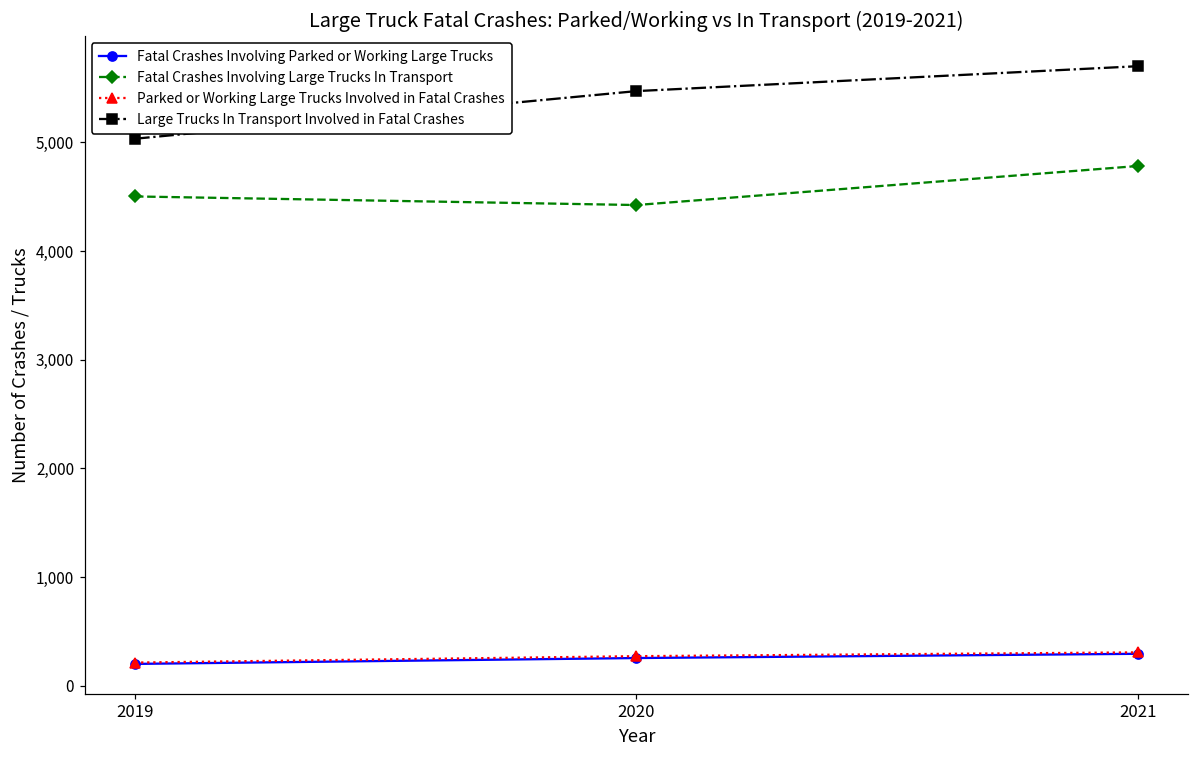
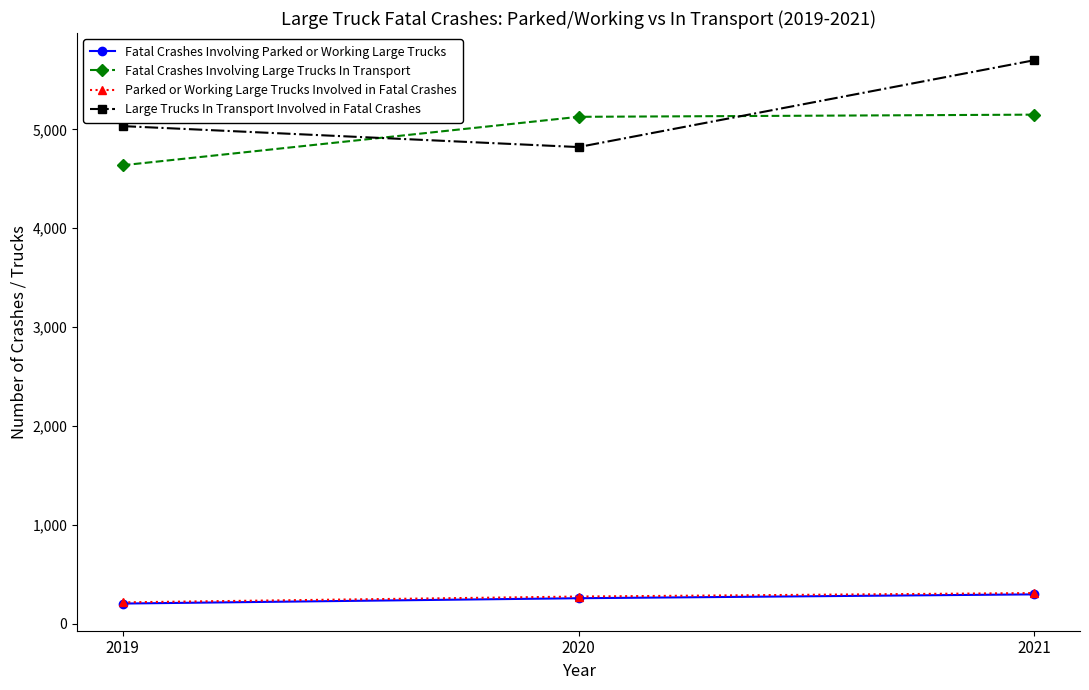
Fatal Crashes Involving Large Trucks In Transport, 2019: 4,500 -> 4,600
Fatal Crashes Involving Large Trucks In Transport, 2020: 4,400 -> 5,100
Large Trucks In Transport Involved in Fatal Crashes, 2020: 5,500 -> 4,800
Fatal Crashes Involving Large Trucks In Transport, 2021: 4,800 -> 5,100
